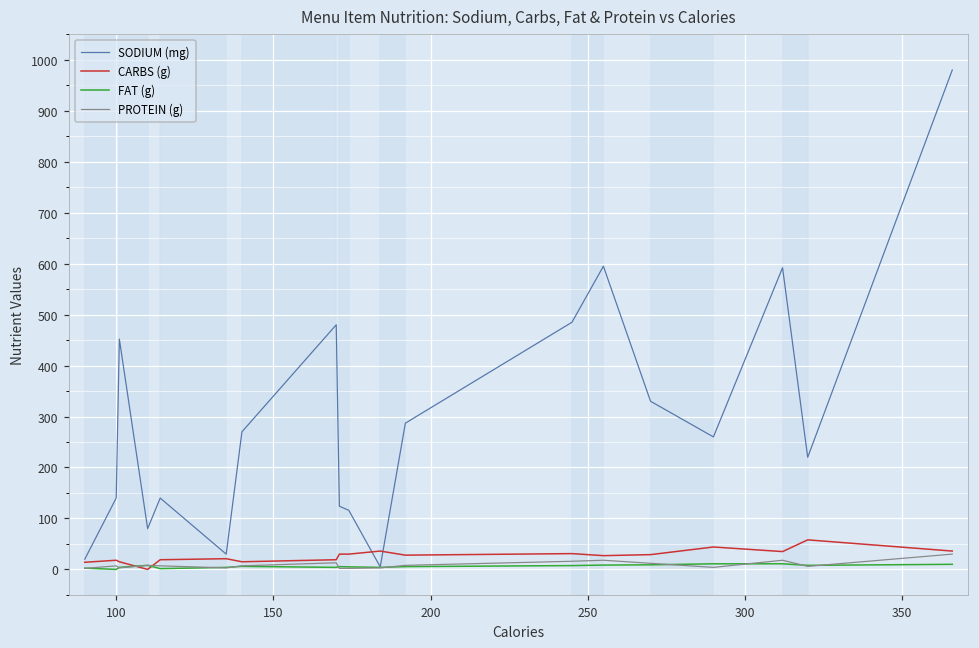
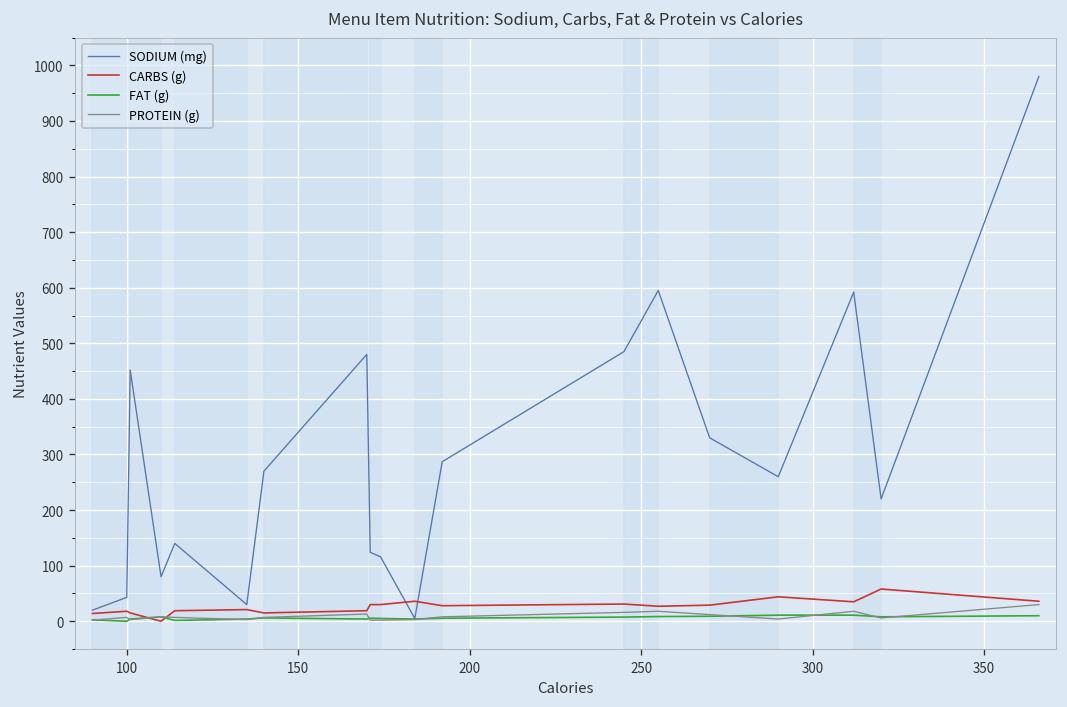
SODIUM (mg), 100: 140 -> 40
